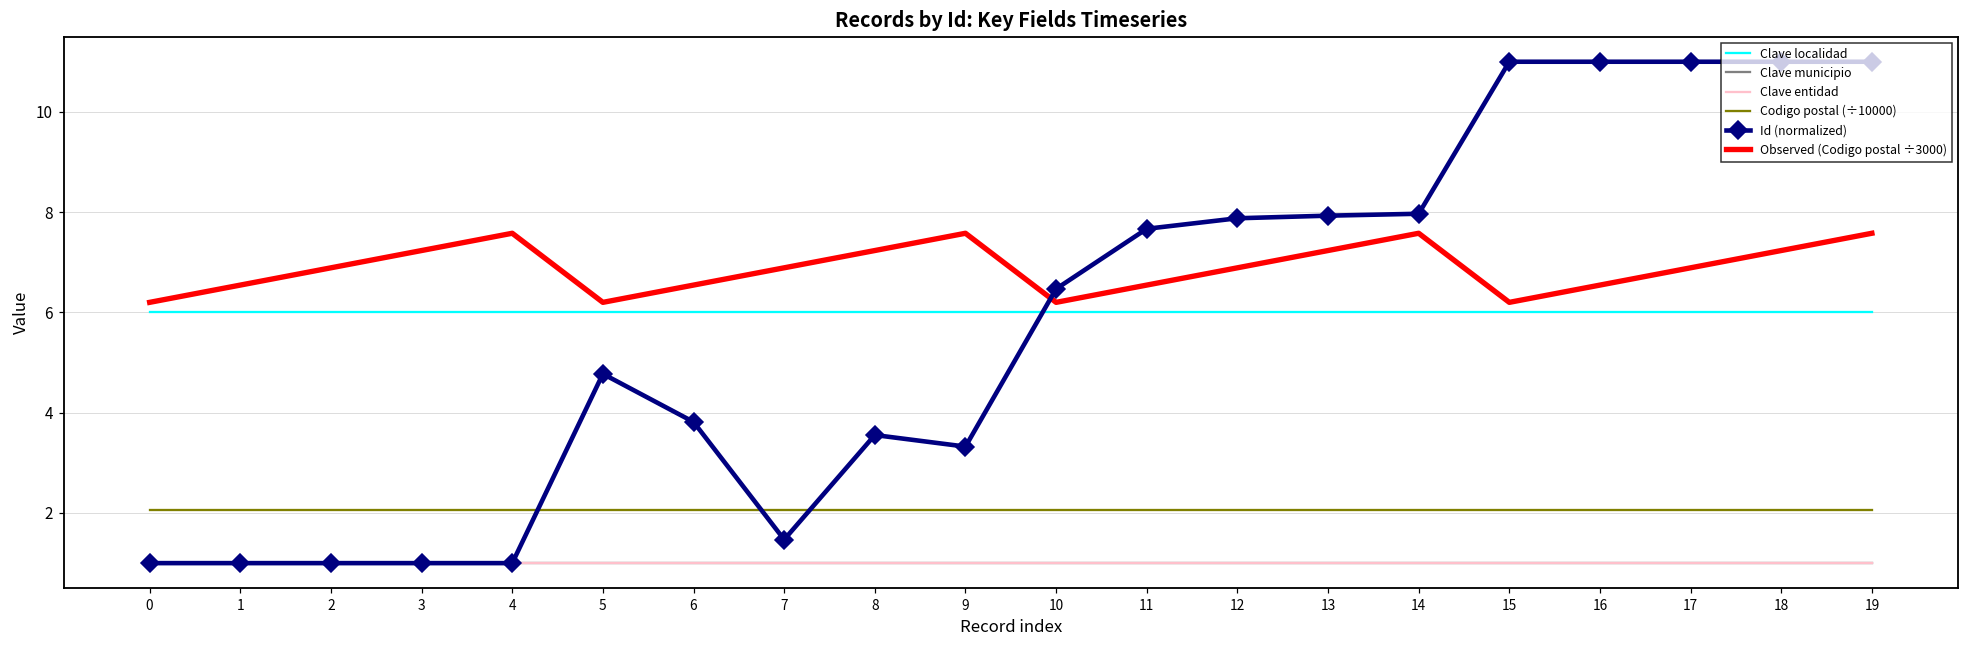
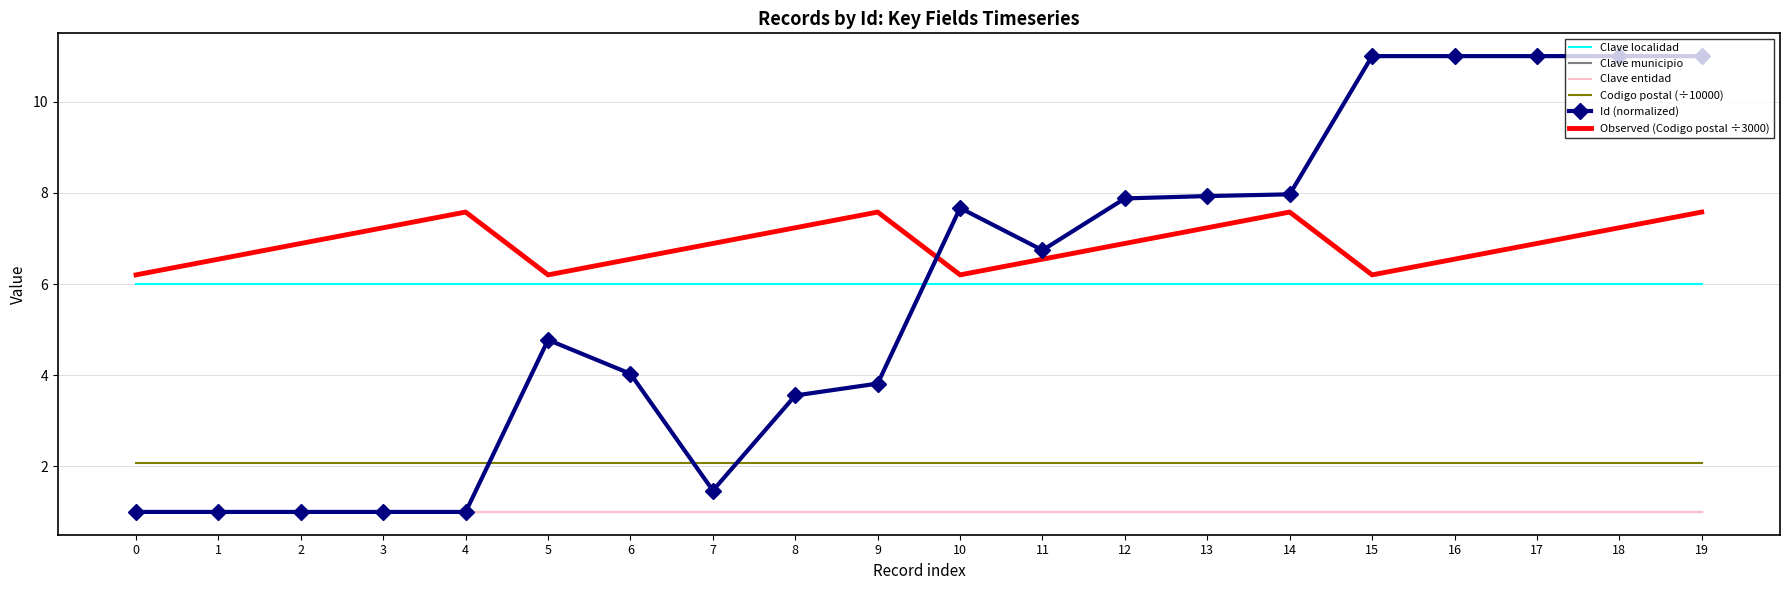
Id (normalized), 6: 3.8 -> 4.0
Id (normalized), 9: 3.3 -> 3.8
Id (normalized), 10: 6.5 -> 7.7
Id (normalized), 11: 7.7 -> 6.7
